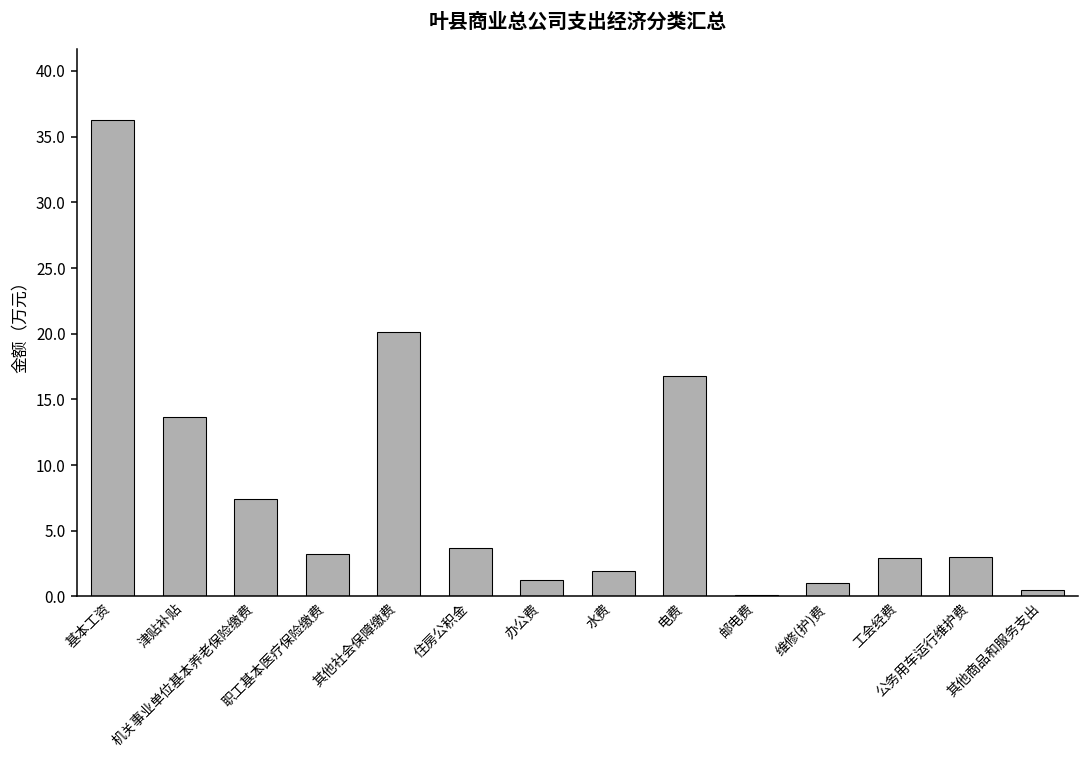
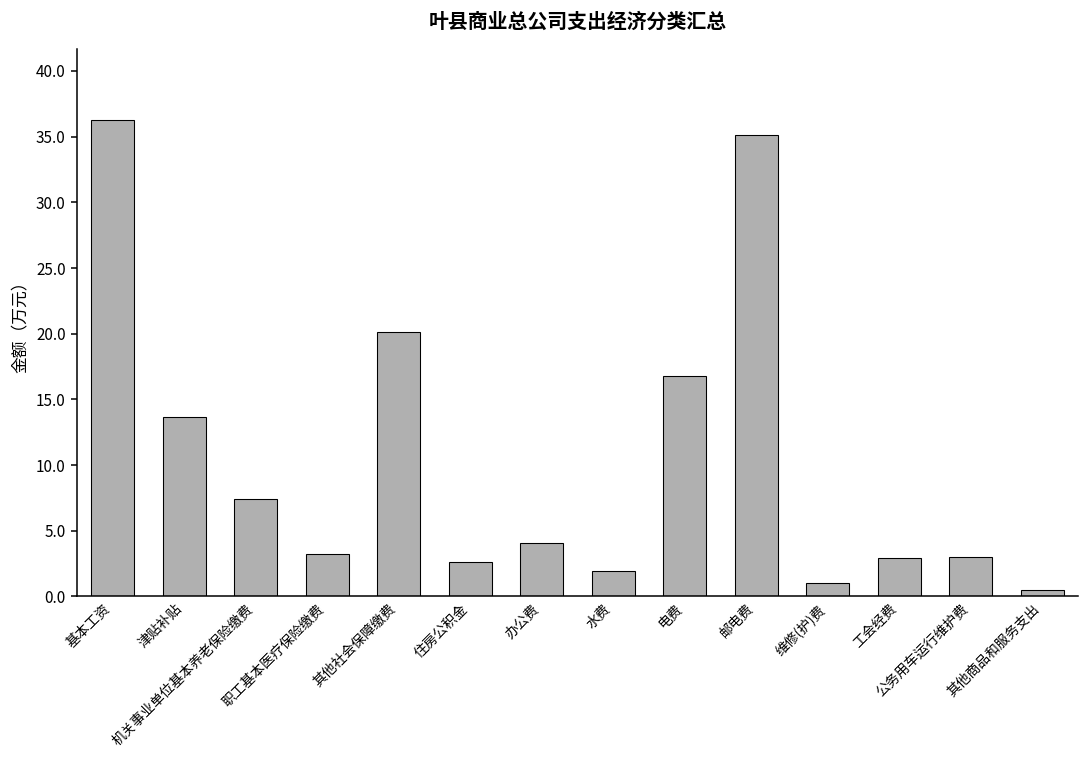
住房公积金: 3.7 -> 2.6
办公费: 1.2 -> 4.1
邮电费: 0.1 -> 35.1
